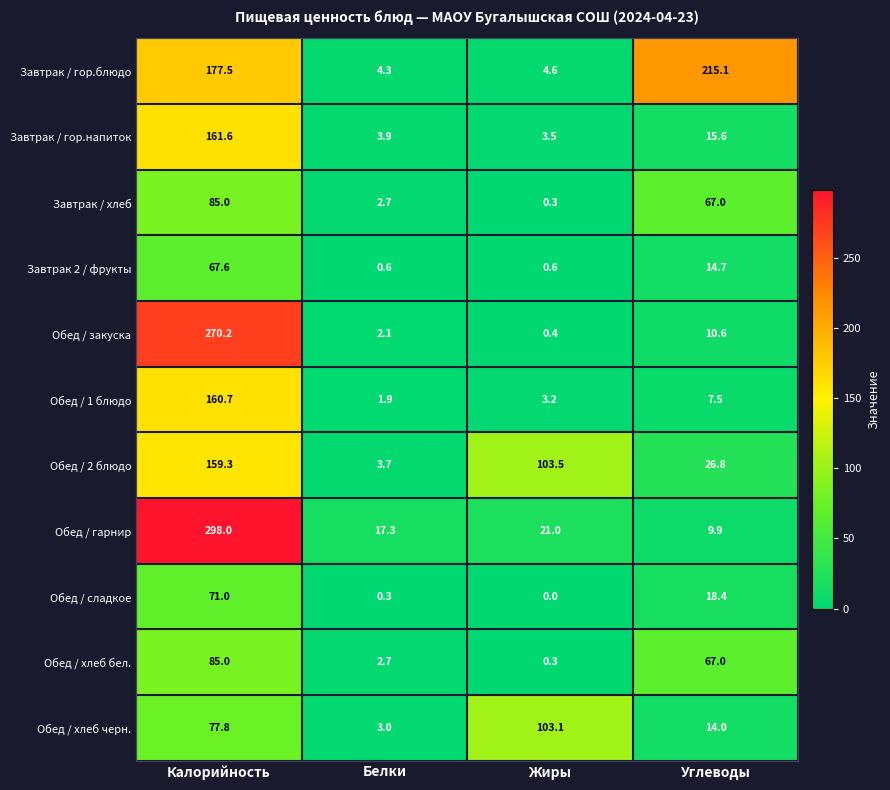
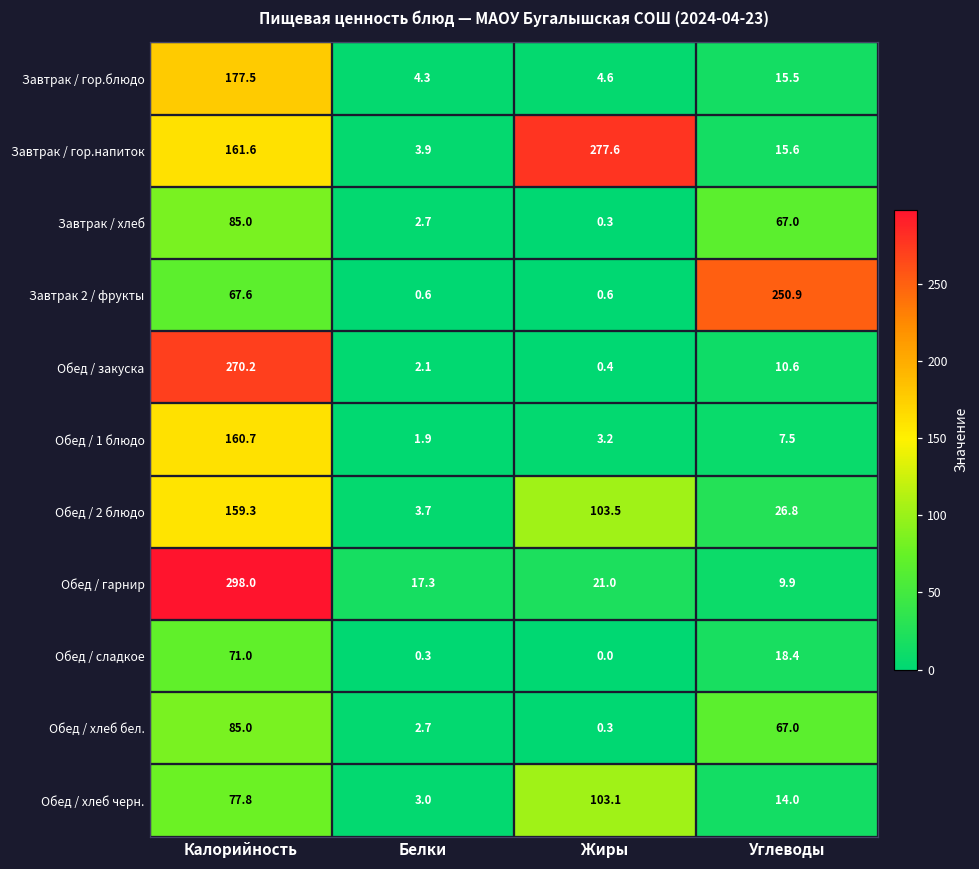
Завтрак / гор.блюдо, Углеводы: 215.1 -> 15.5
Завтрак / гор.напиток, Жиры: 3.5 -> 277.6
Завтрак 2 / фрукты, Углеводы: 14.7 -> 250.9
